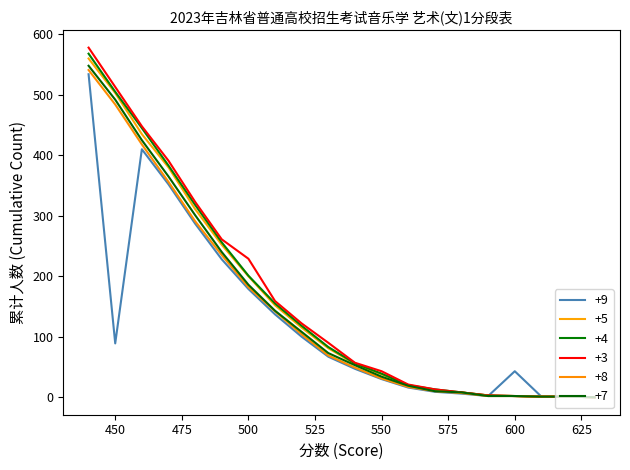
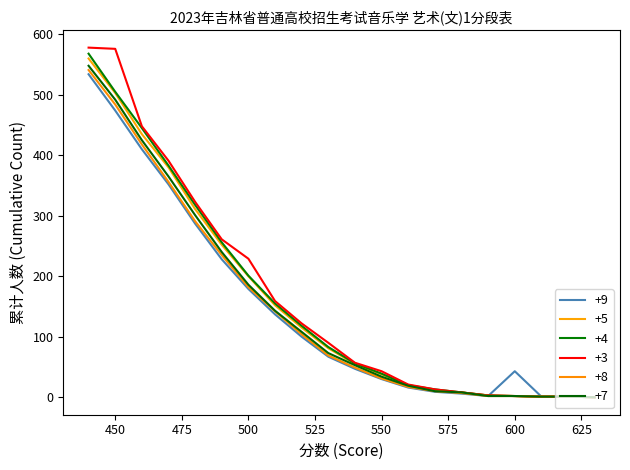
+9, 450: 90 -> 470
+3, 450: 510 -> 580
